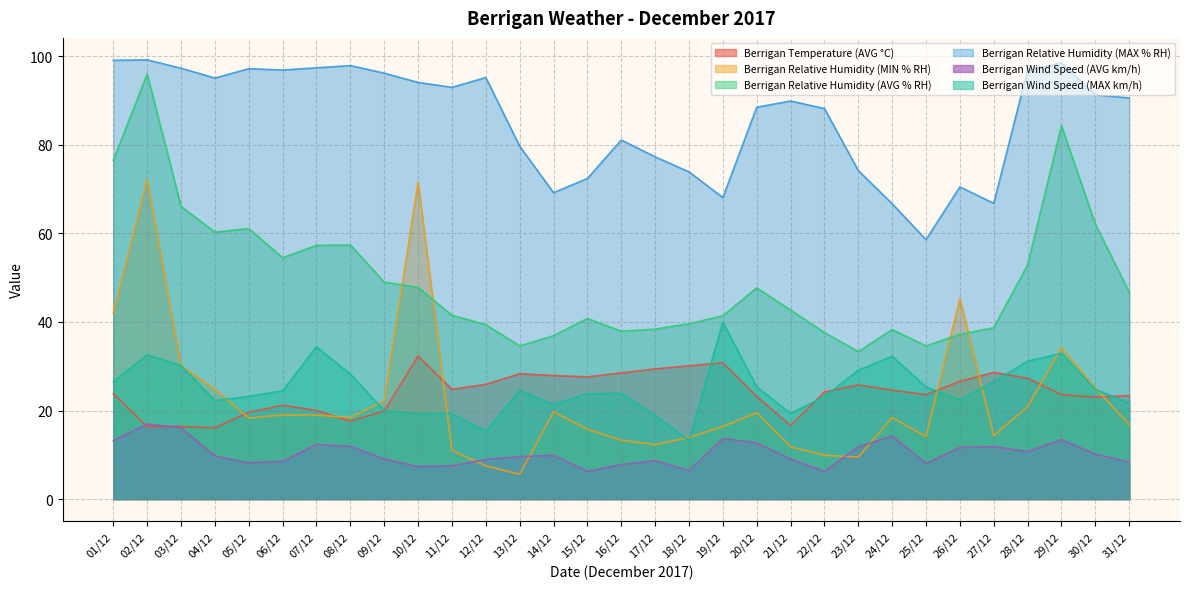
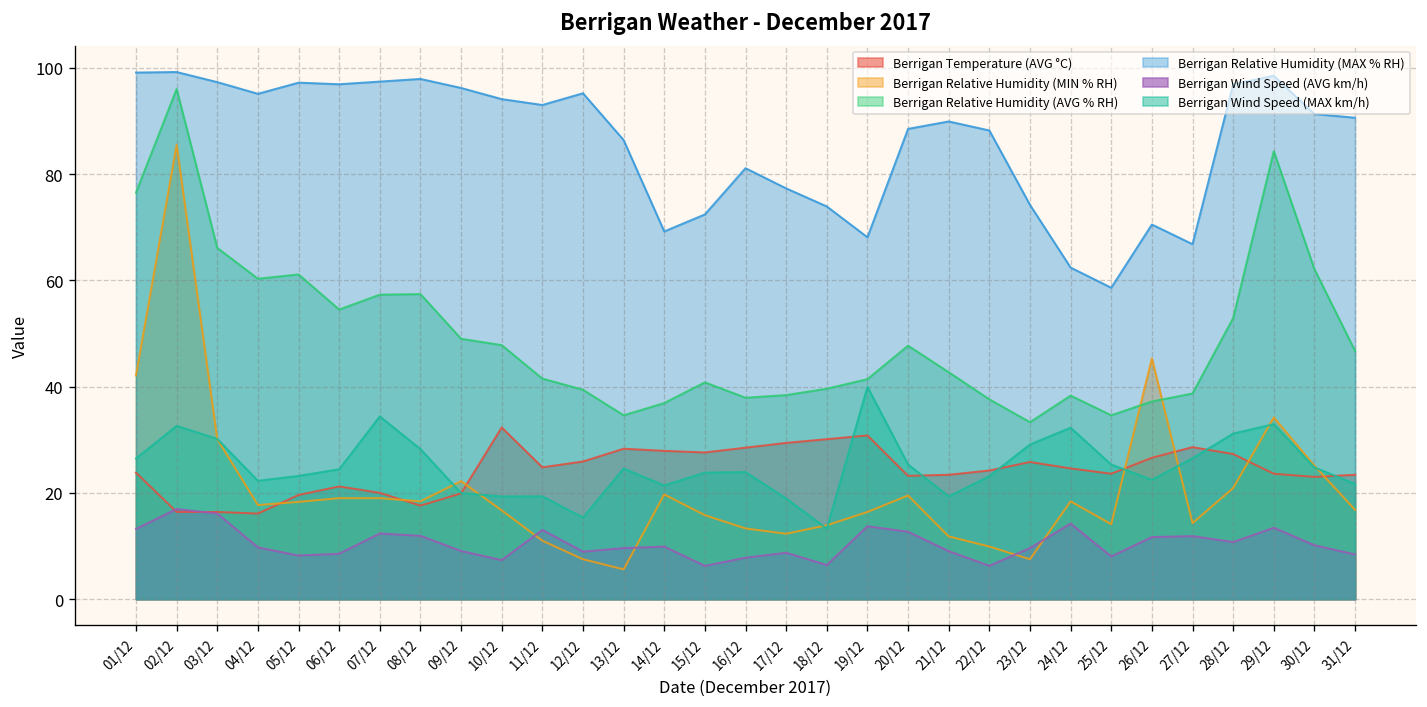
Berrigan Relative Humidity (MIN % RH), 02/12: 72 -> 86
Berrigan Relative Humidity (MIN % RH), 04/12: 25 -> 18
Berrigan Relative Humidity (MIN % RH), 10/12: 72 -> 17
Berrigan Wind Speed (AVG km/h), 11/12: 8 -> 13
Berrigan Relative Humidity (MAX % RH), 13/12: 80 -> 86
Berrigan Temperature (AVG °C), 21/12: 17 -> 23
Berrigan Relative Humidity (MIN % RH), 23/12: 10 -> 8
Berrigan Wind Speed (AVG km/h), 23/12: 12 -> 10
Berrigan Relative Humidity (MAX % RH), 24/12: 67 -> 62
